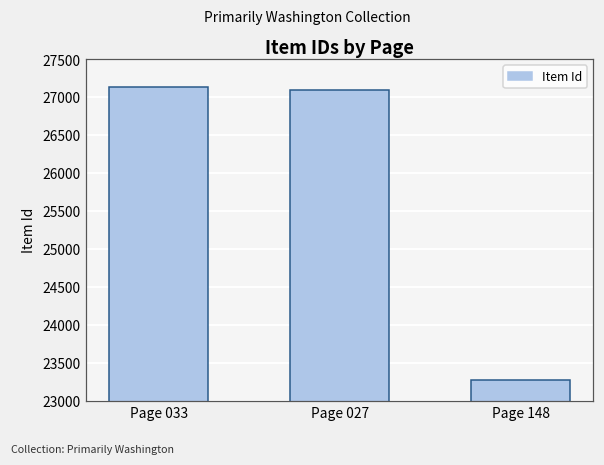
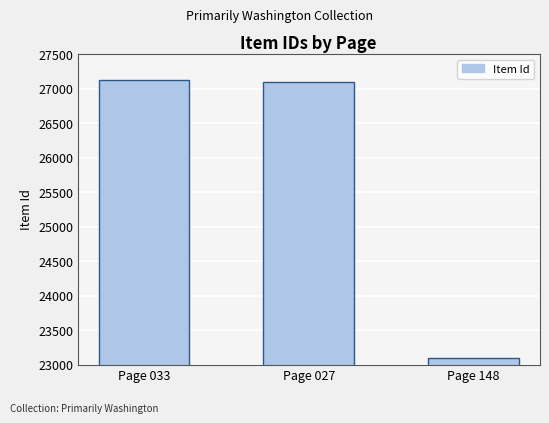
Page 148: 23300 -> 23100
